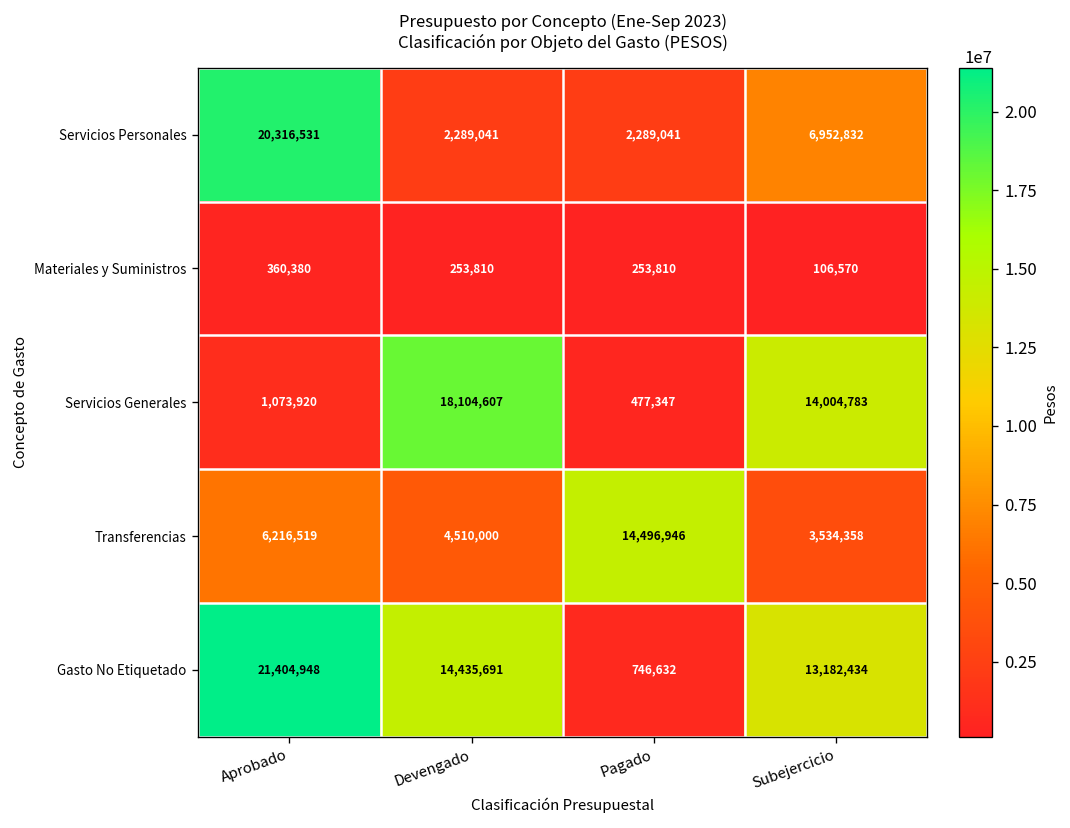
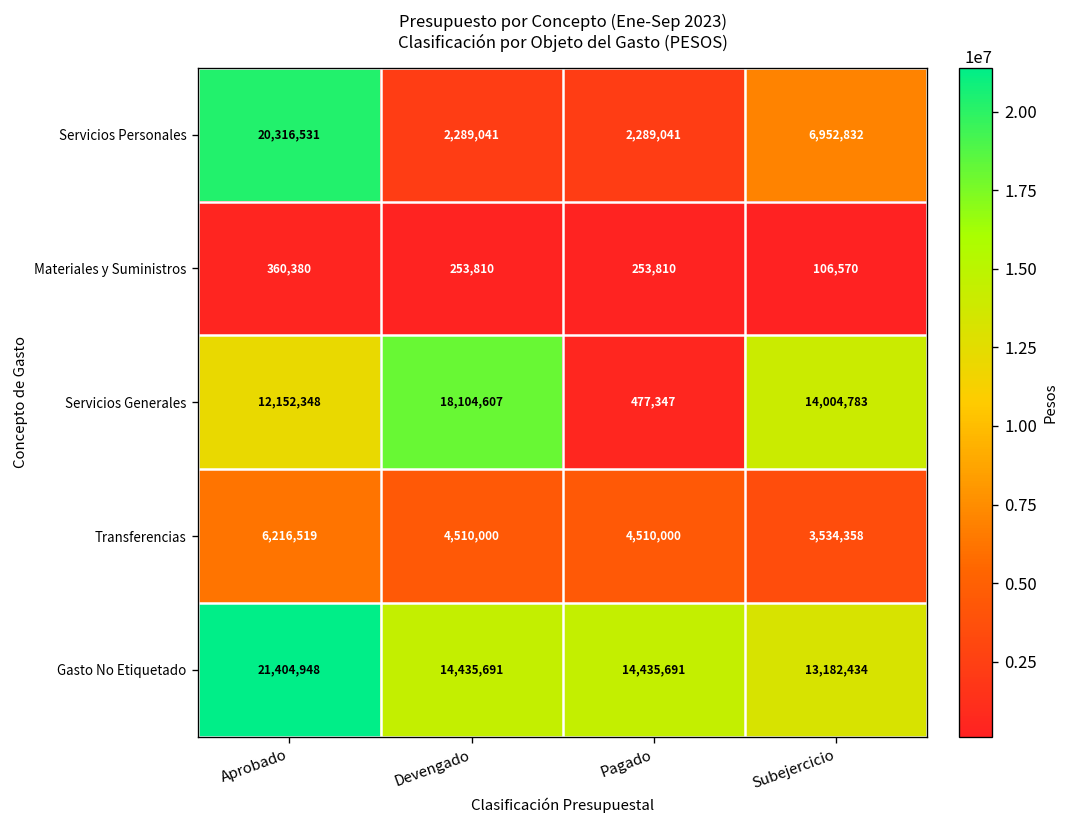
Servicios Generales, Aprobado: 1,073,920 -> 12,152,348
Transferencias, Pagado: 14,496,946 -> 4,510,000
Gasto No Etiquetado, Pagado: 746,632 -> 14,435,691
